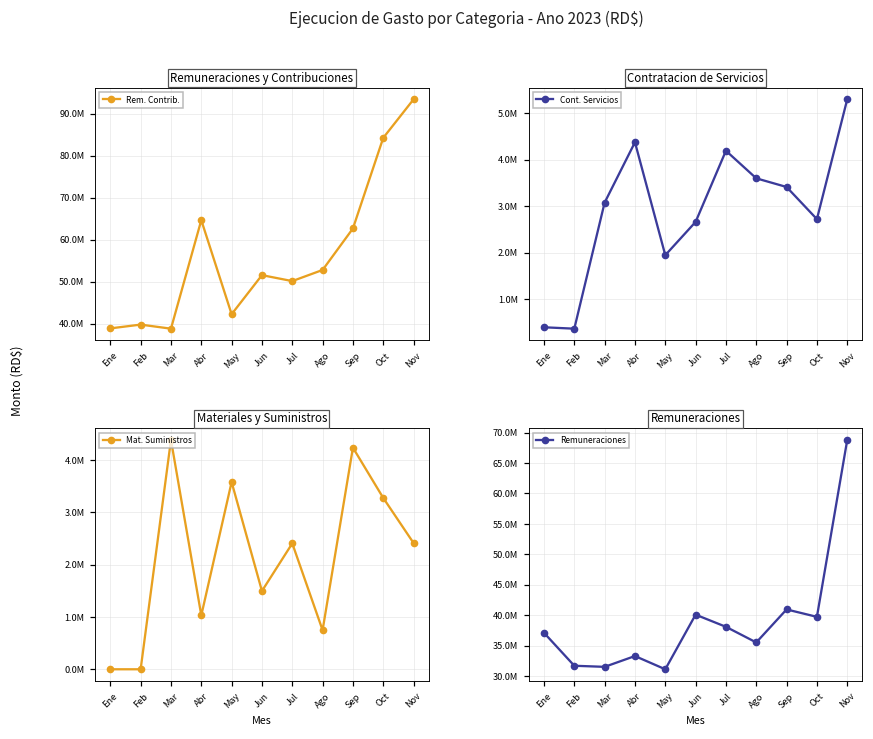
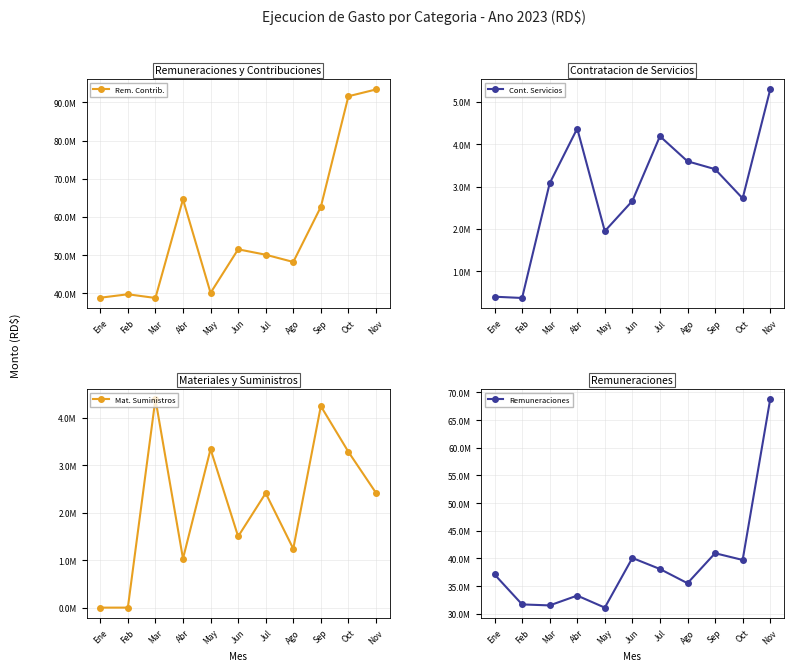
Remuneraciones y Contribuciones, May: 42000000 -> 40000000
Remuneraciones y Contribuciones, Ago: 53000000 -> 48000000
Remuneraciones y Contribuciones, Oct: 84000000 -> 92000000
Materiales y Suministros, May: 3600000 -> 3300000
Materiales y Suministros, Ago: 700000 -> 1200000
